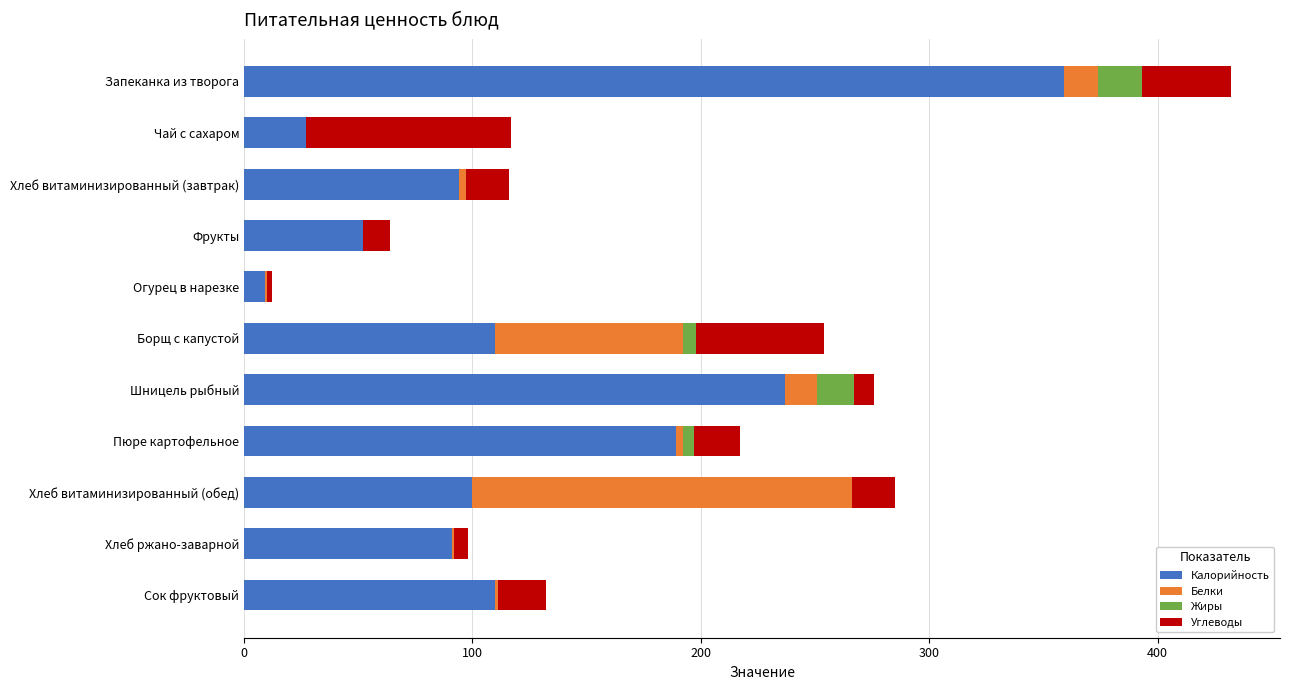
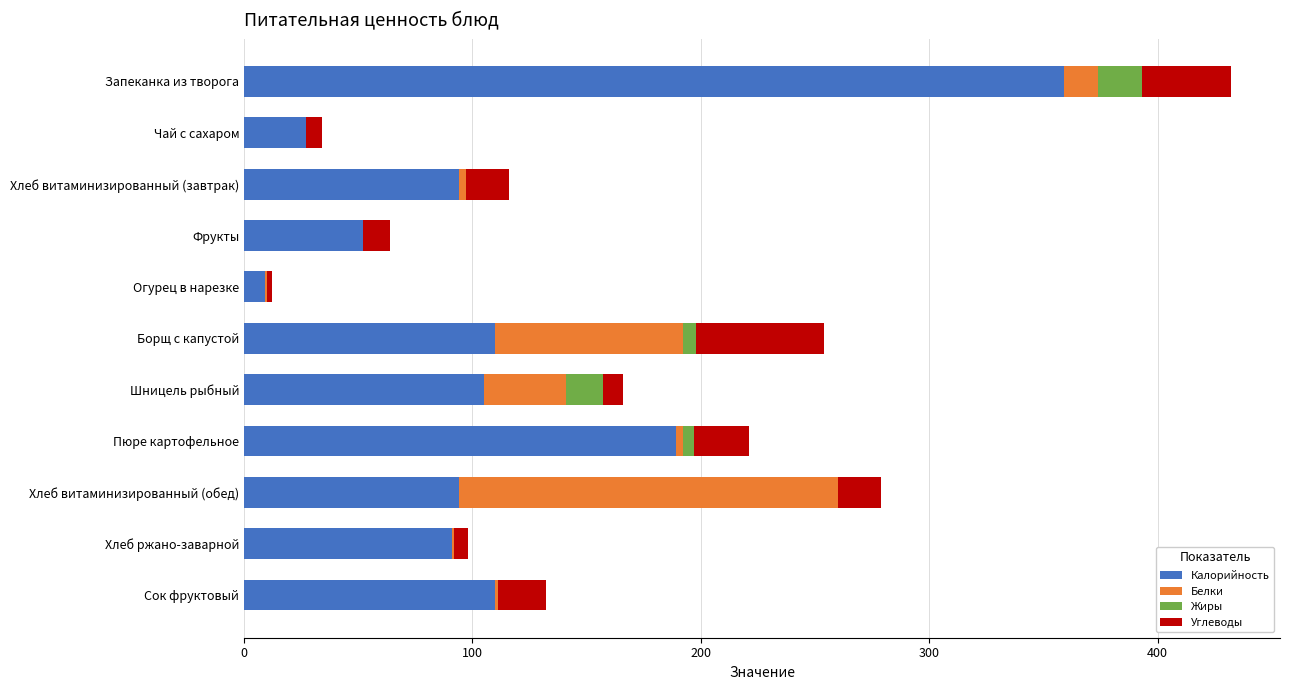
Углеводы, Чай с сахаром: 90 -> 7
Калорийность, Шницель рыбный: 237 -> 105
Белки, Шницель рыбный: 14 -> 36
Углеводы, Пюре картофельное: 20 -> 24
Калорийность, Хлеб витаминизированный (обед): 100 -> 94
